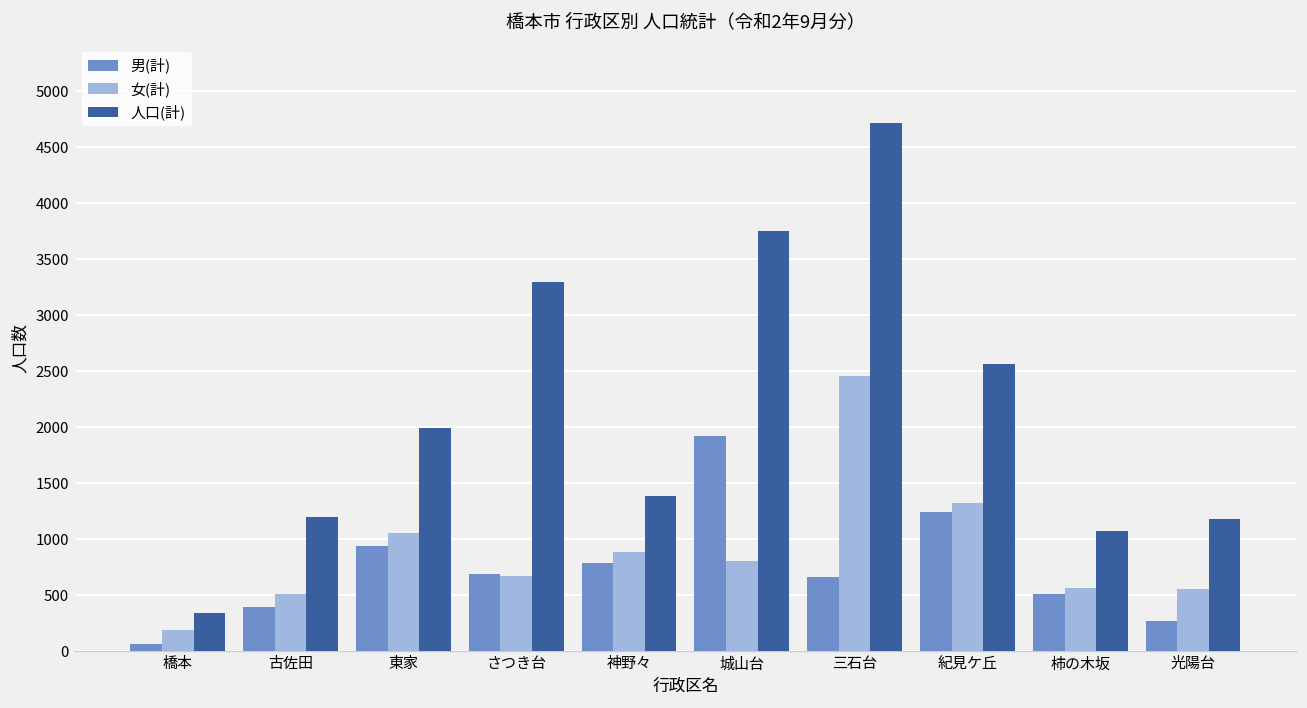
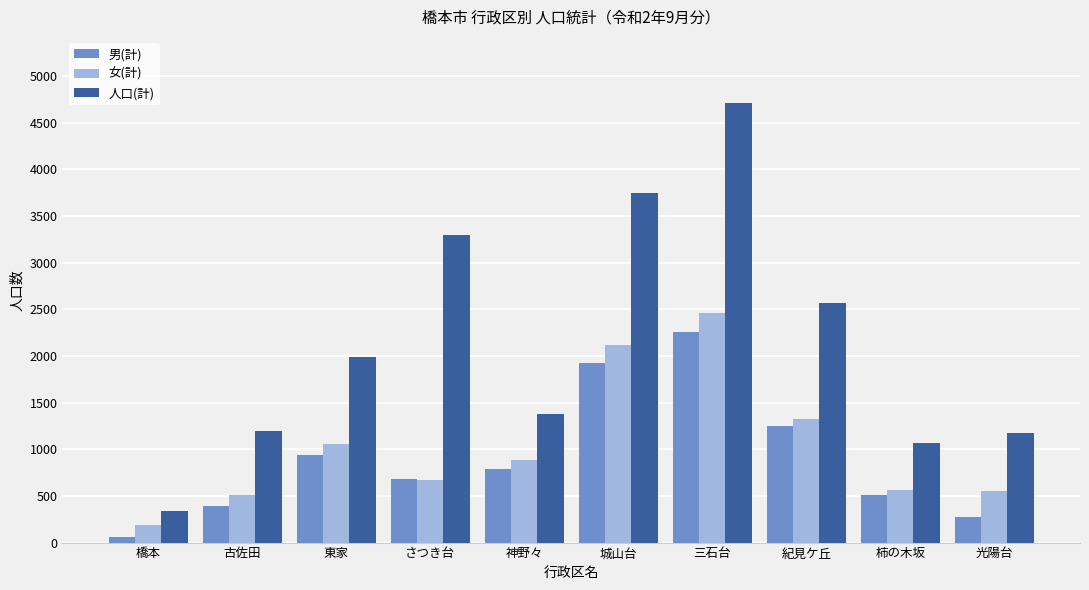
女(計), 城山台: 800 -> 2100
男(計), 三石台: 700 -> 2300
